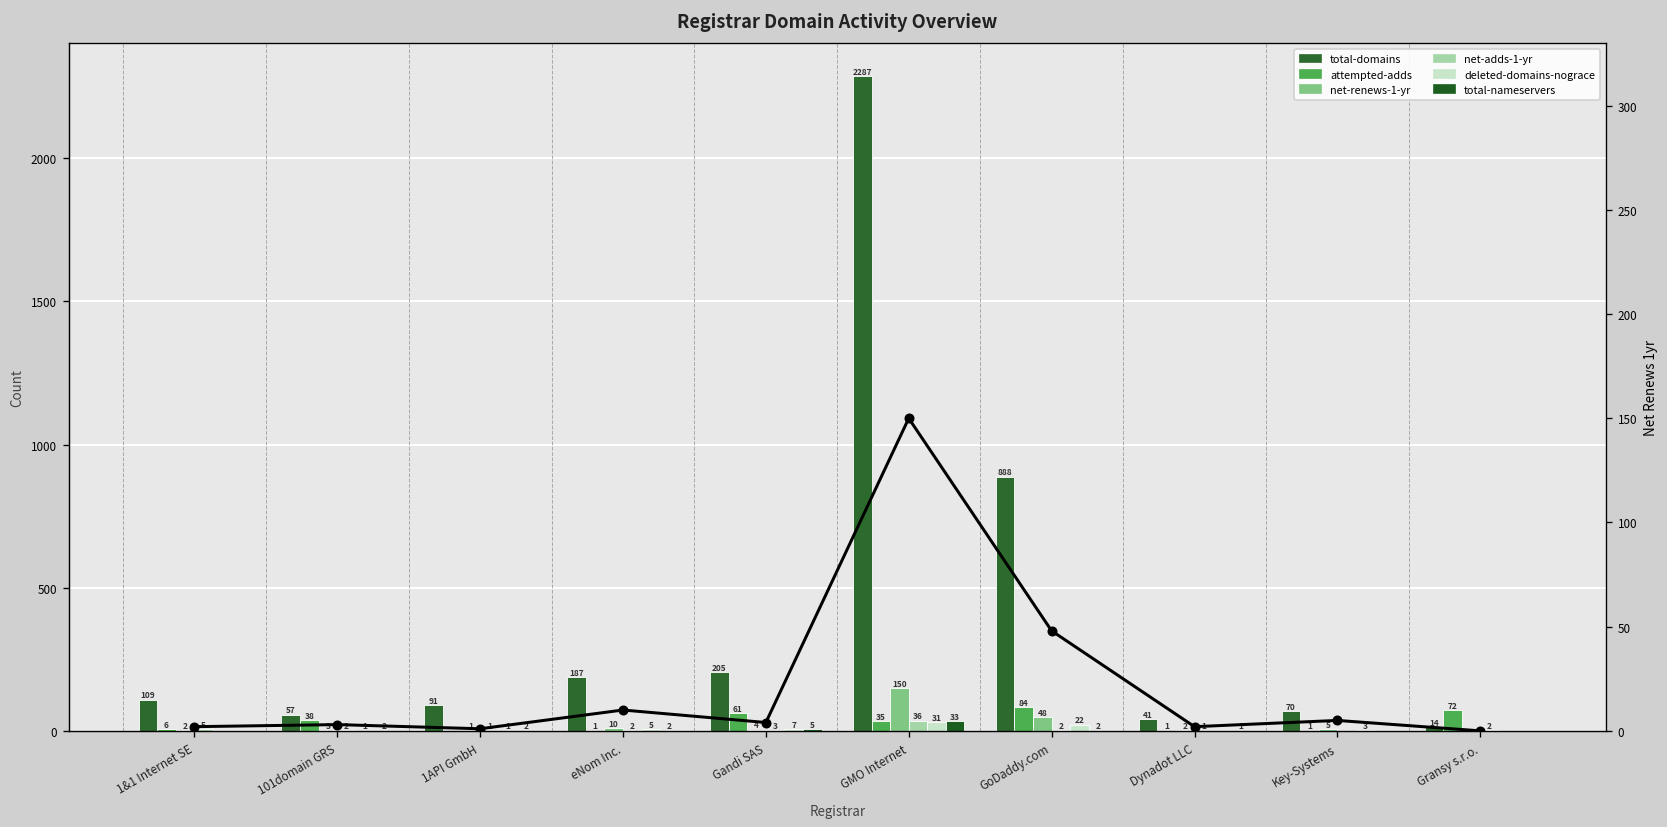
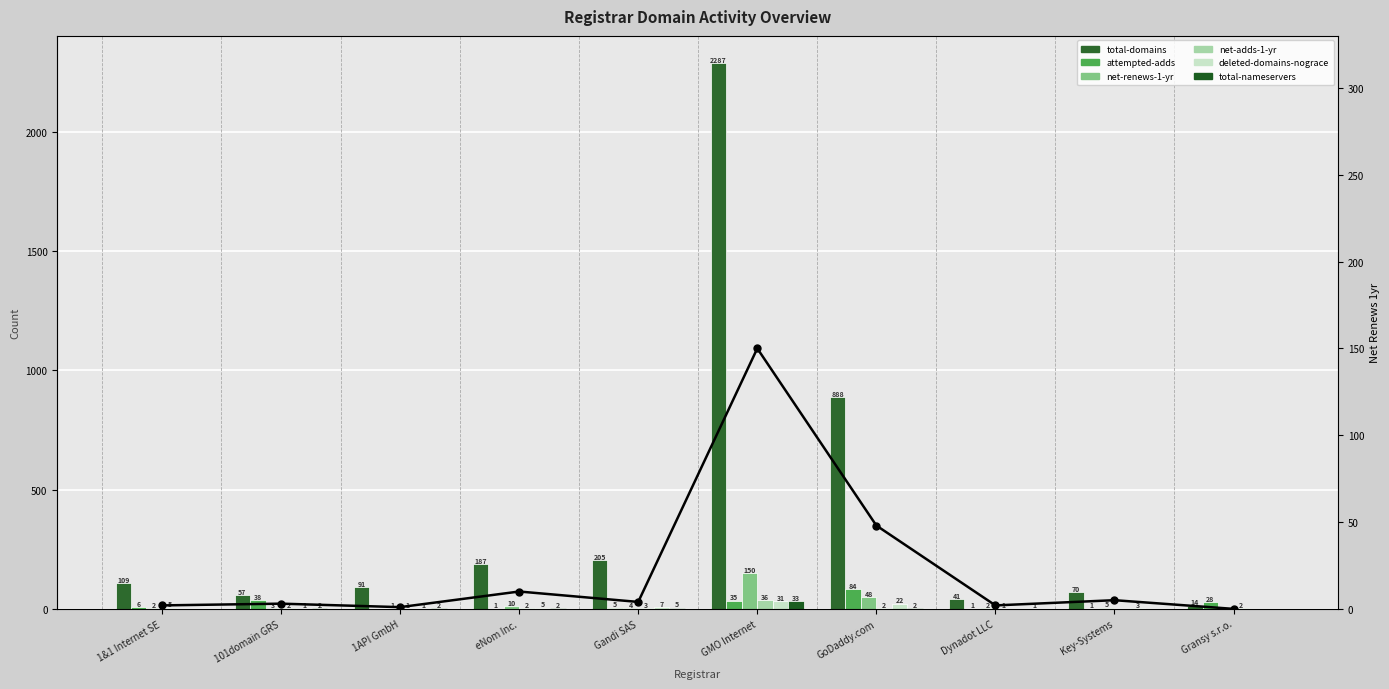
attempted-adds, Gandi SAS: 61 -> 5
attempted-adds, Gransy s.r.o.: 72 -> 28
